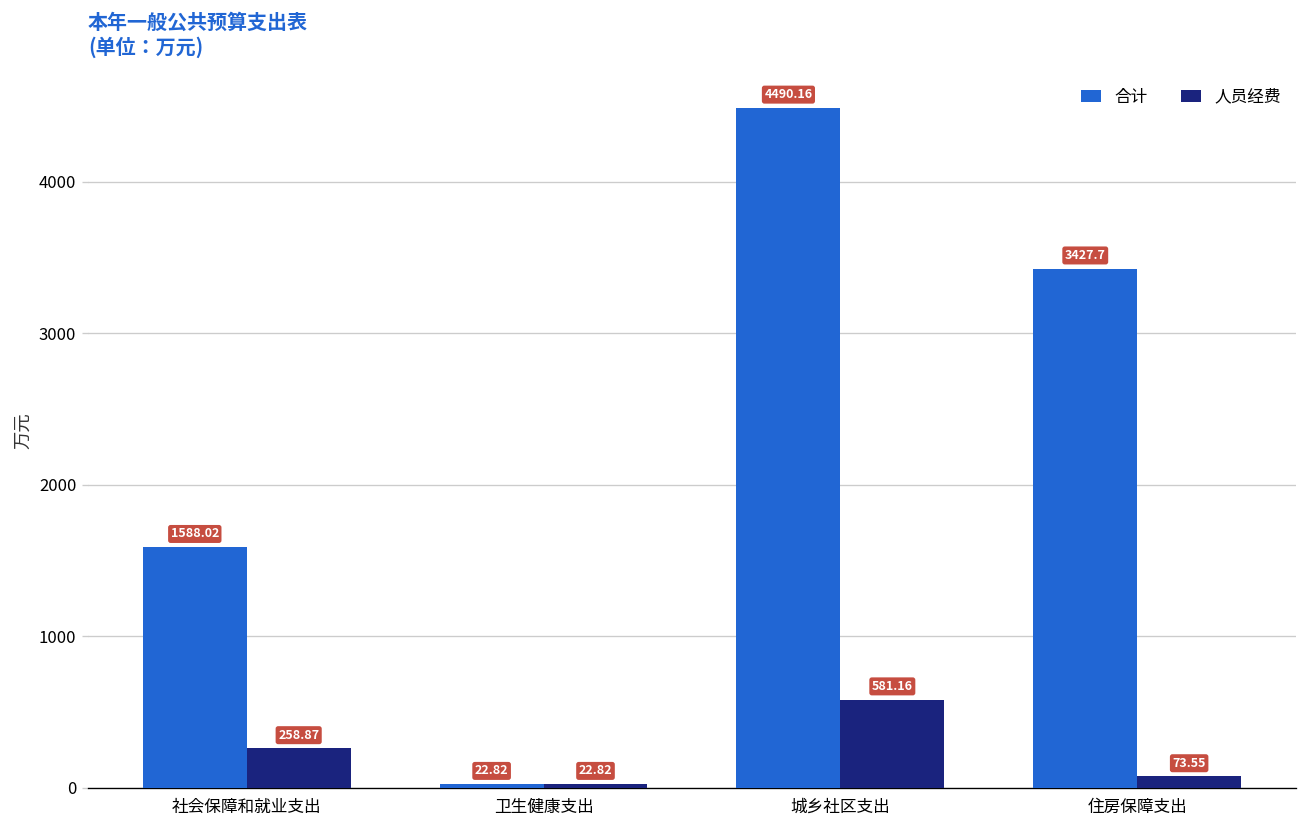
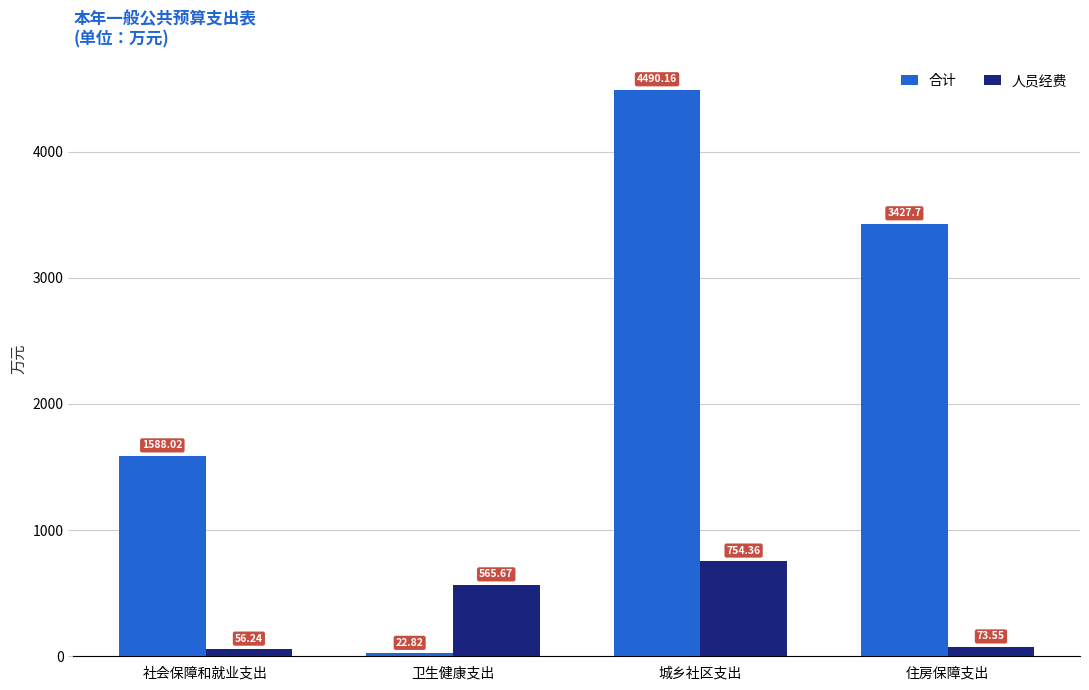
人员经费, 社会保障和就业支出: 258.87 -> 56.24
人员经费, 卫生健康支出: 22.82 -> 565.67
人员经费, 城乡社区支出: 581.16 -> 754.36
